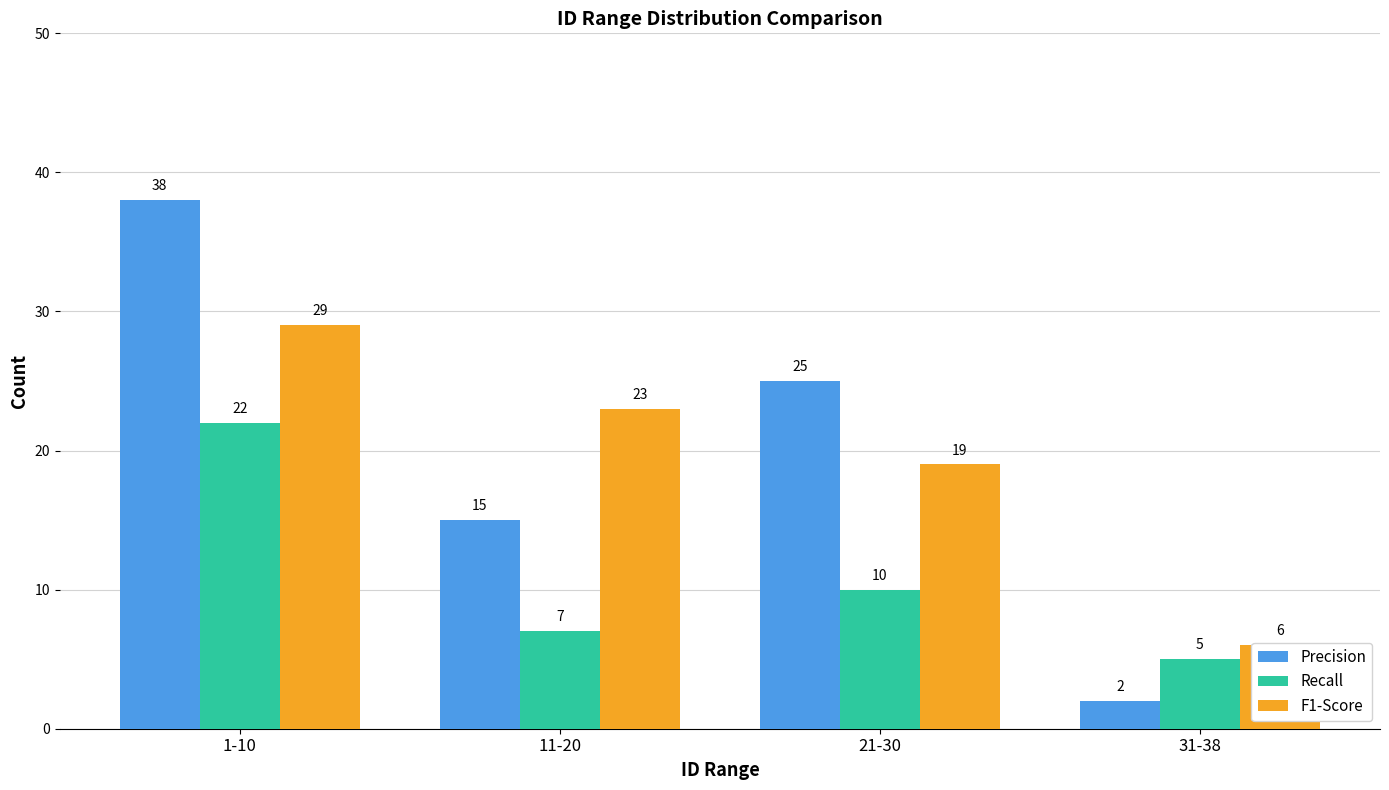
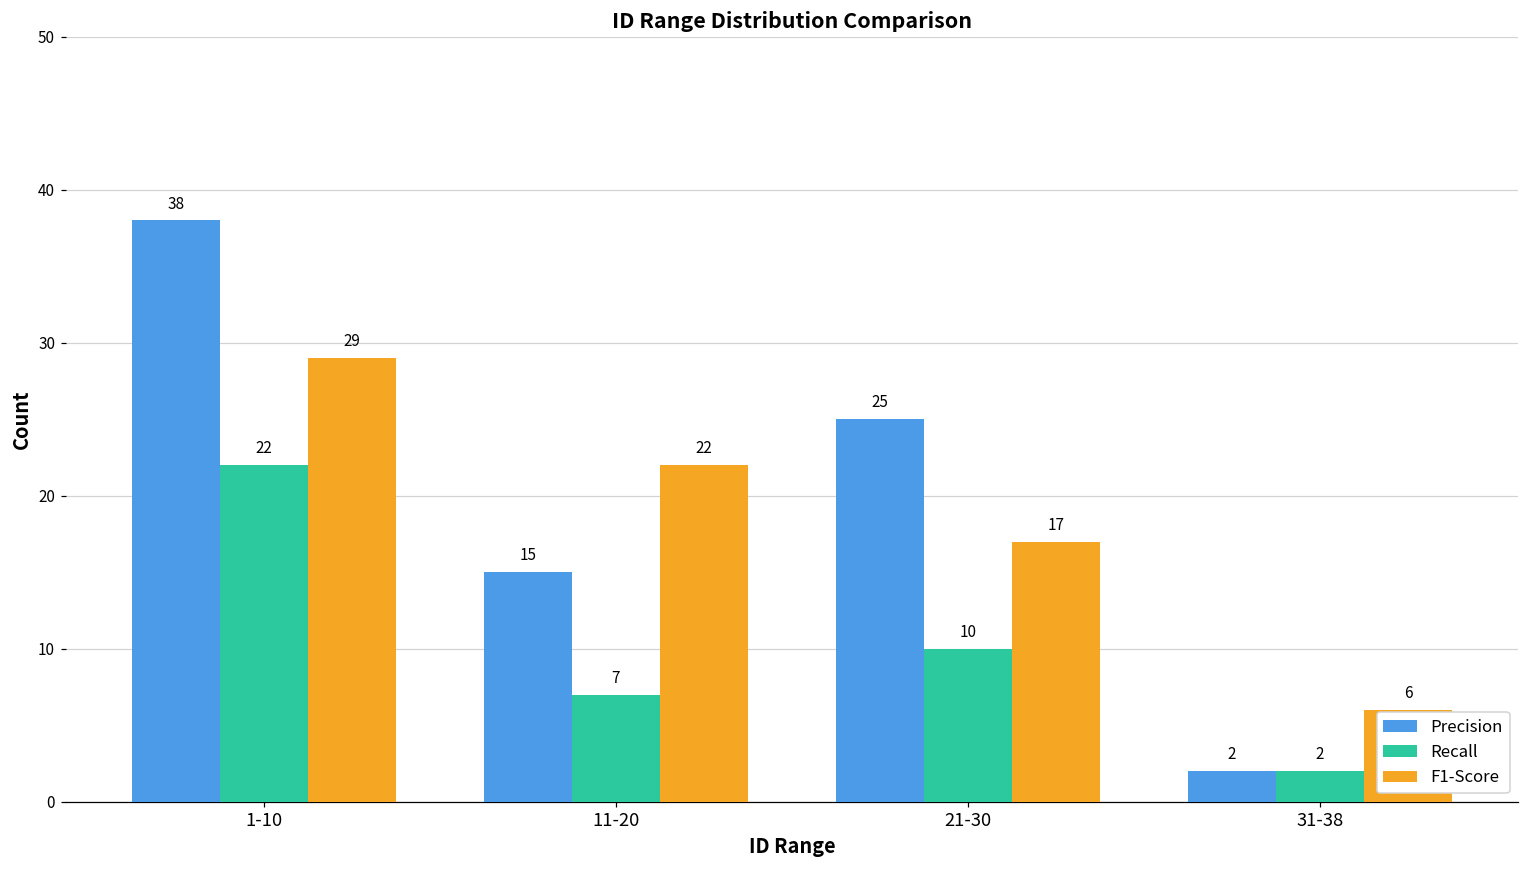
F1-Score, 11-20: 23 -> 22
F1-Score, 21-30: 19 -> 17
Recall, 31-38: 5 -> 2
